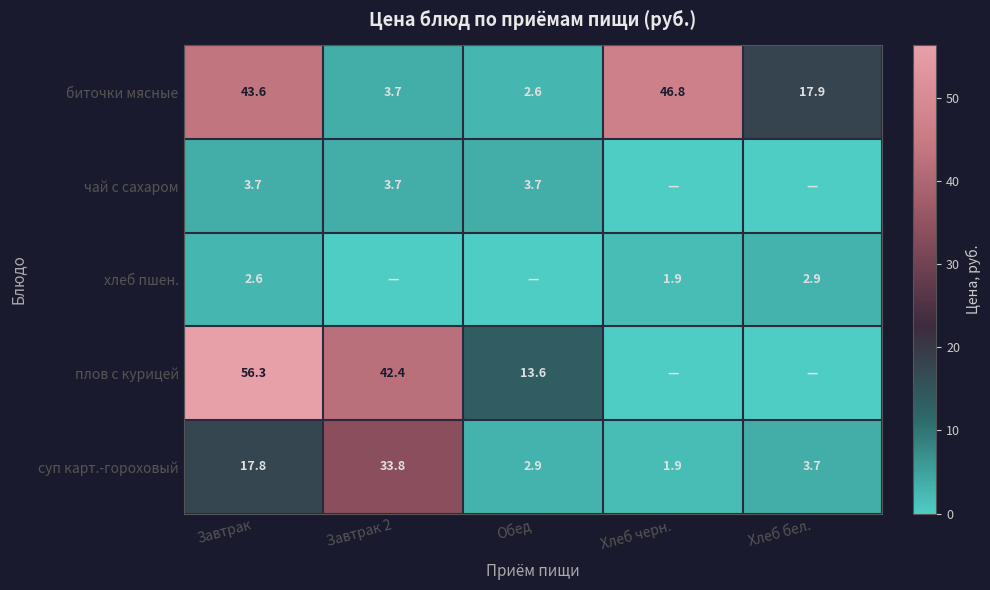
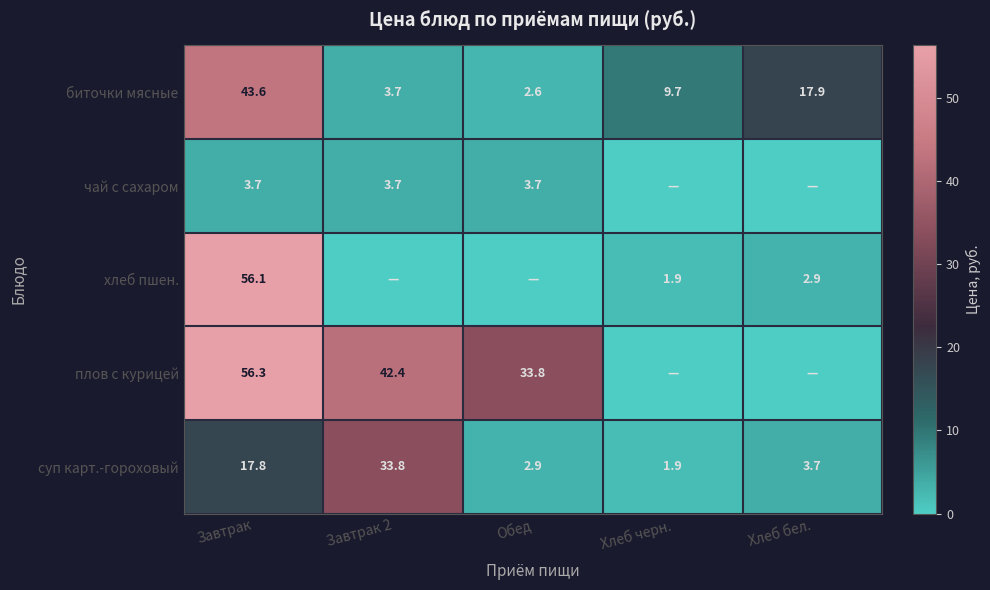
биточки мясные, Хлеб черн.: 46.8 -> 9.7
хлеб пшен., Завтрак: 2.6 -> 56.1
плов с курицей, Обед: 13.6 -> 33.8
